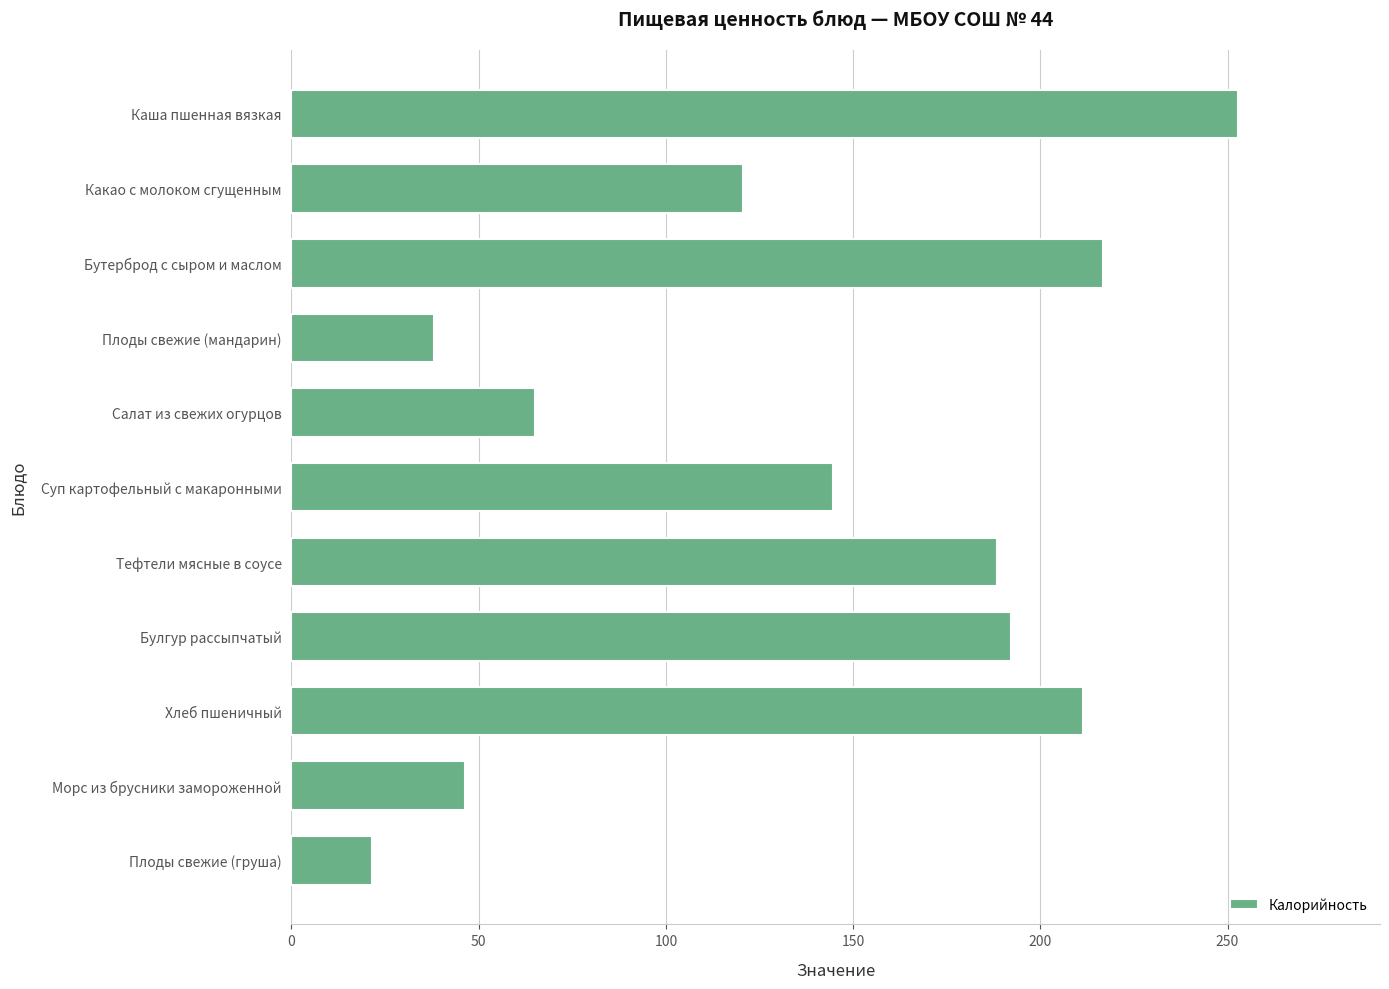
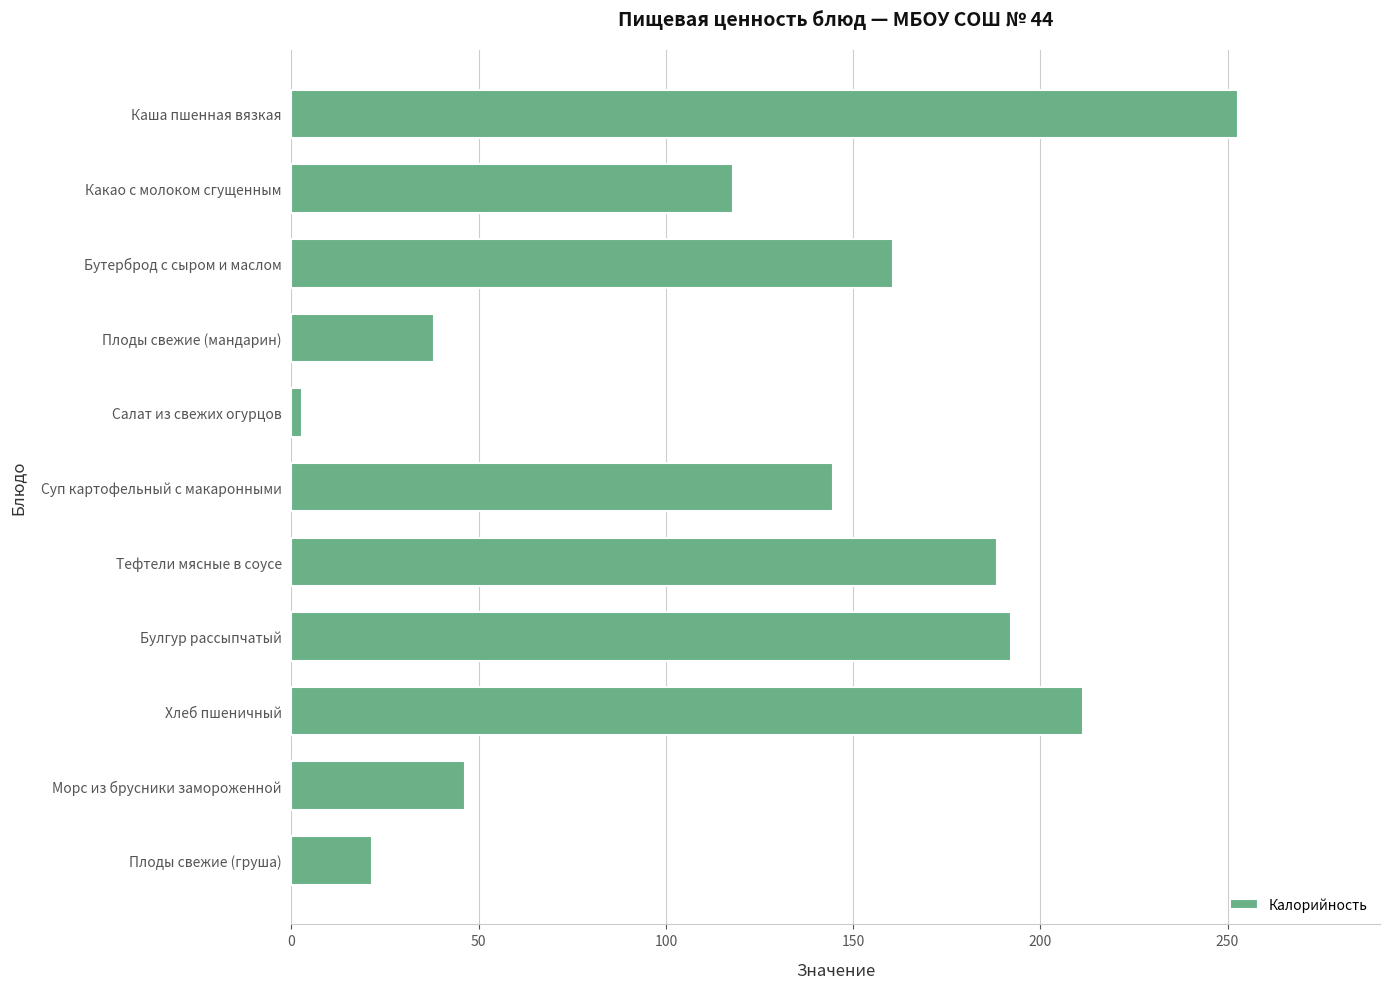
Какао с молоком сгущенным: 121 -> 118
Бутерброд с сыром и маслом: 217 -> 161
Салат из свежих огурцов: 65 -> 3
